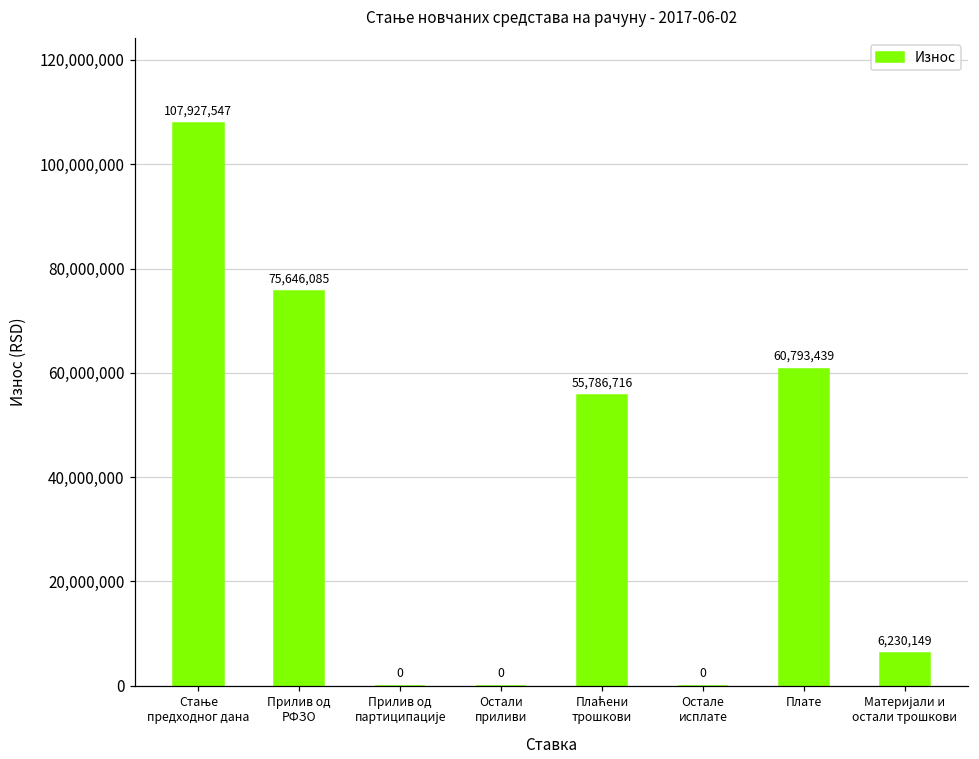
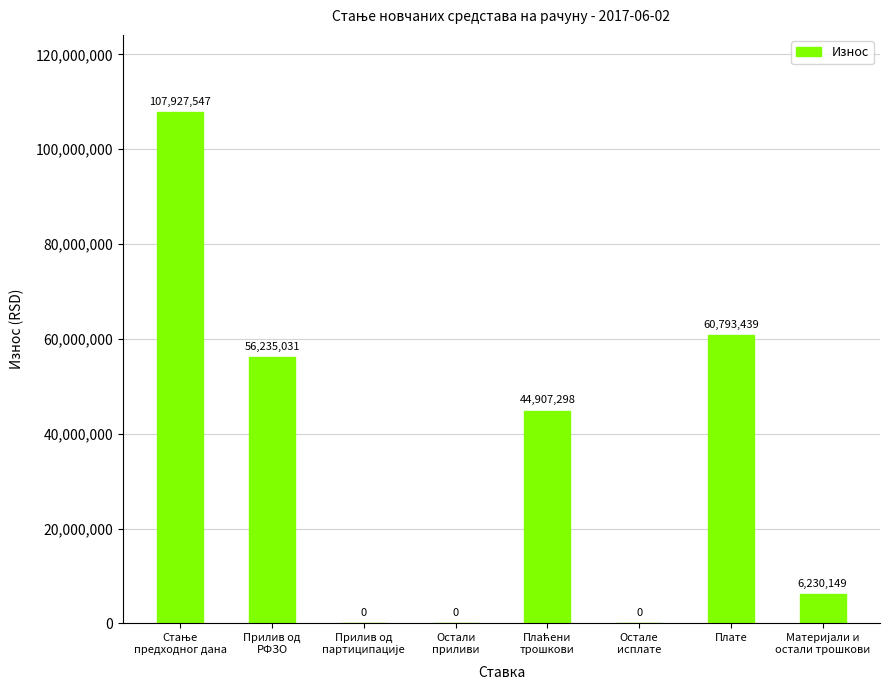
Прилив од РФЗО: 75,646,085 -> 56,235,031
Плаћени трошкови: 55,786,716 -> 44,907,298
